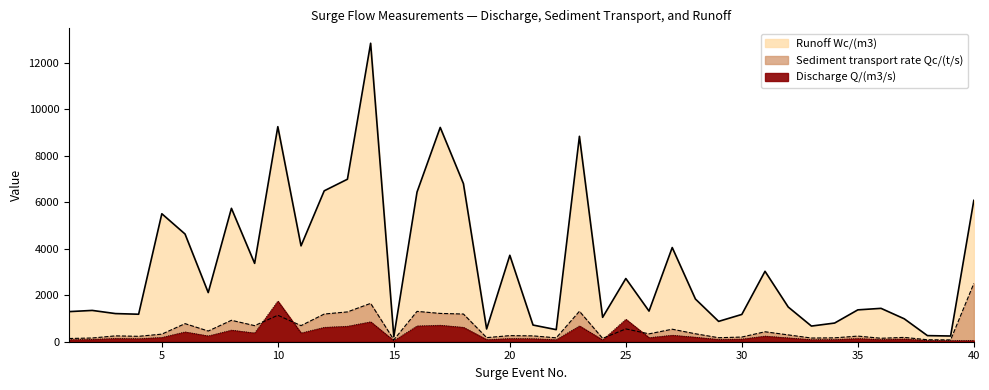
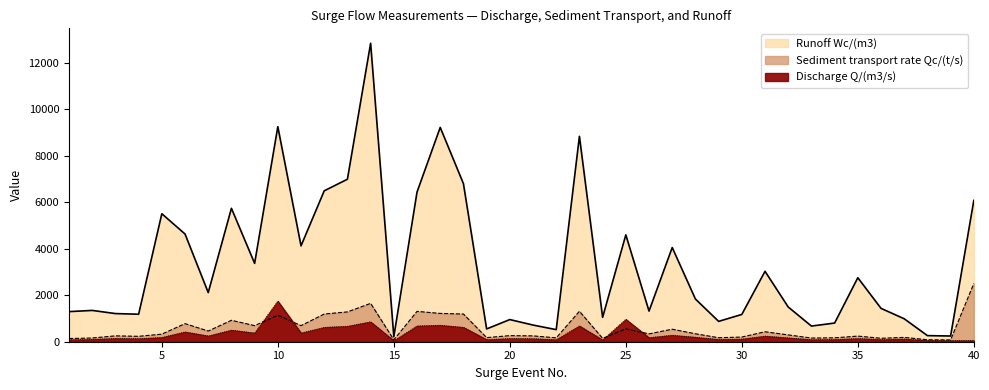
Runoff Wc/(m3), 20: 3700 -> 1000
Runoff Wc/(m3), 25: 2700 -> 4600
Runoff Wc/(m3), 35: 1400 -> 2800
